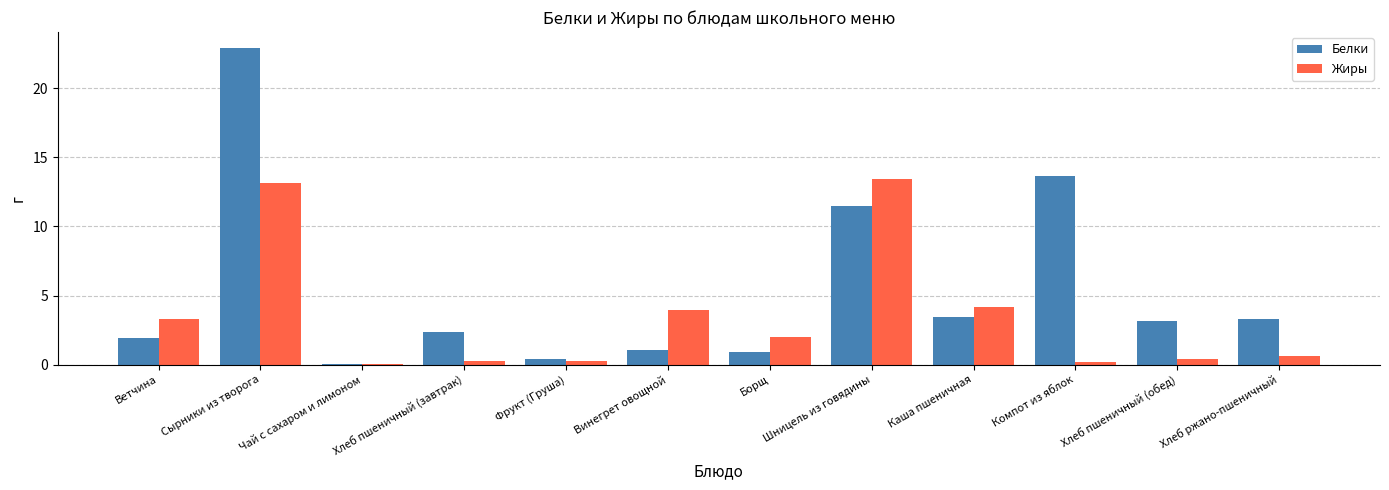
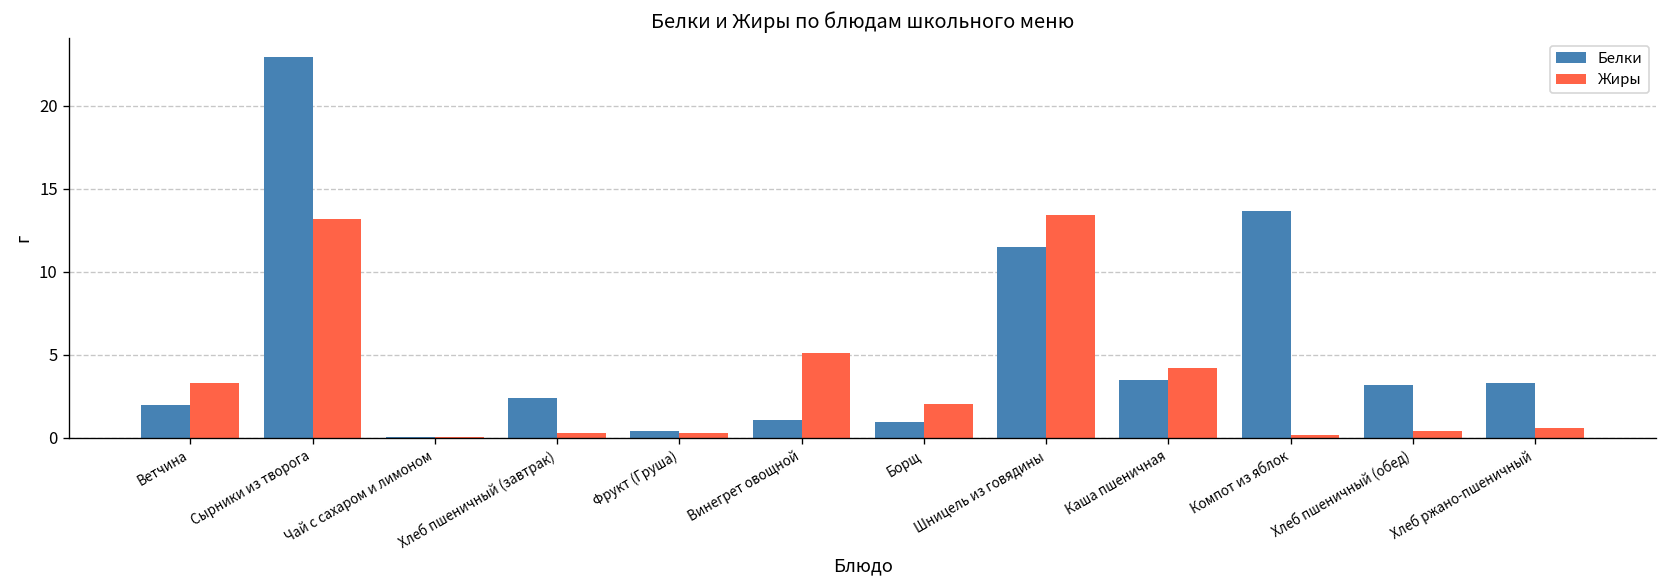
Жиры, Винегрет овощной: 3.9 -> 5.1
